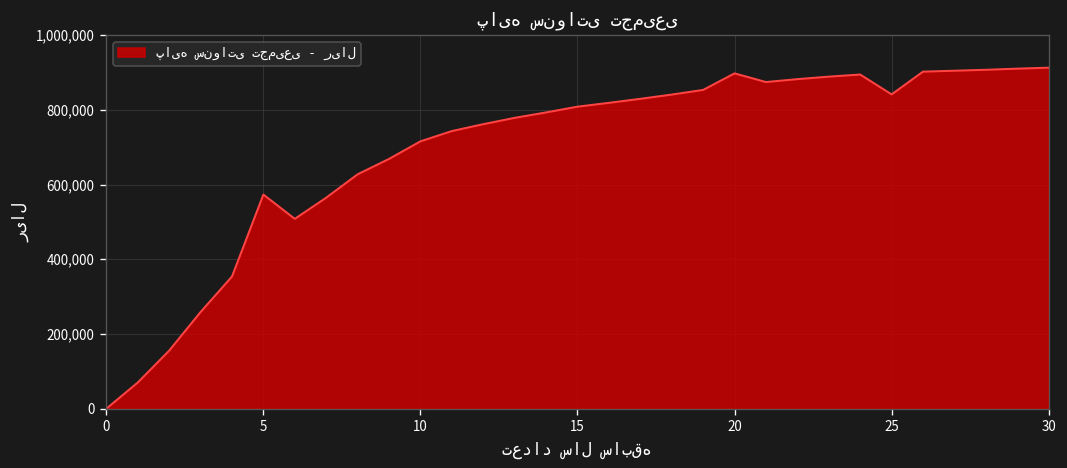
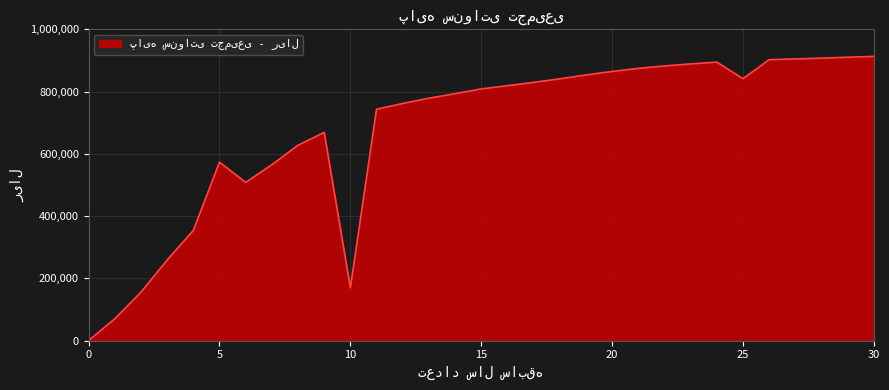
10: 720,000 -> 170,000
20: 900,000 -> 860,000
